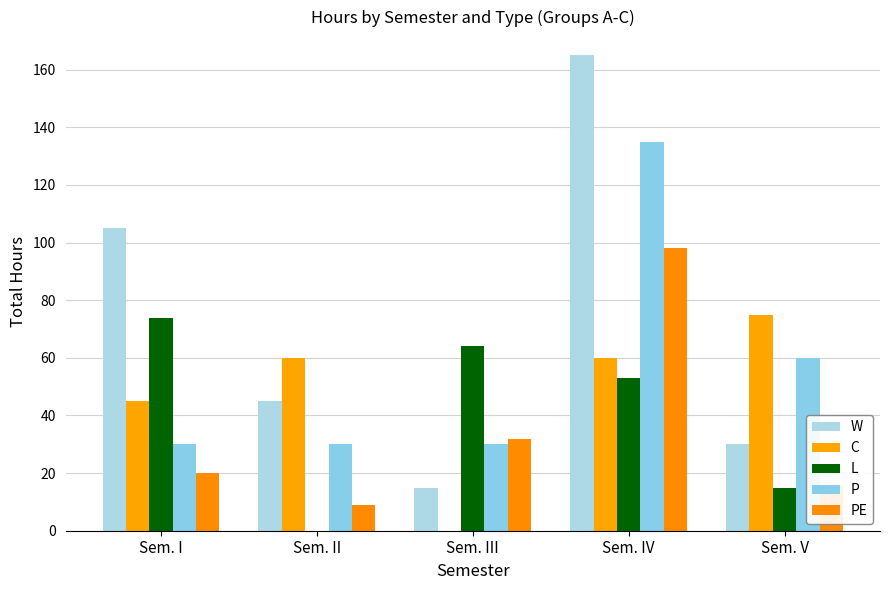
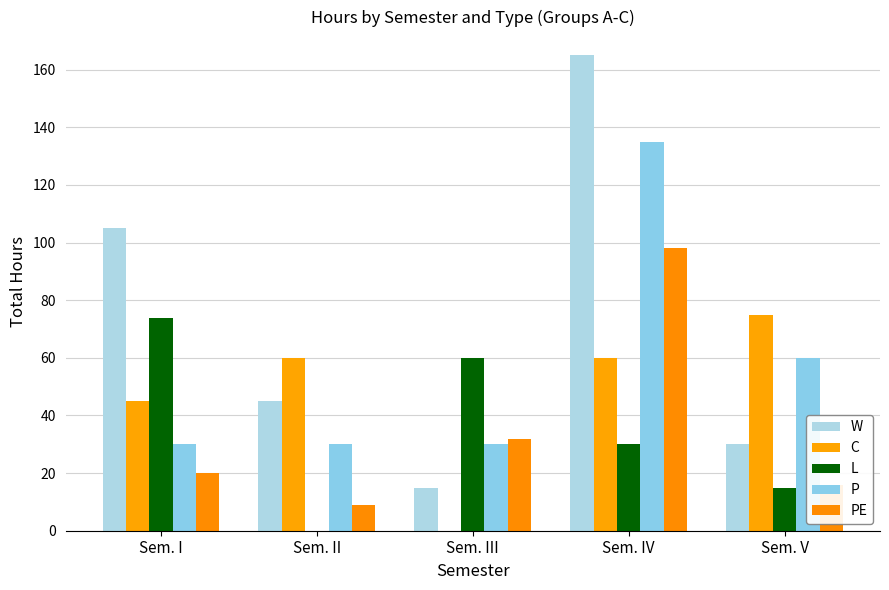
L, Sem. III: 64 -> 60
L, Sem. IV: 53 -> 30
